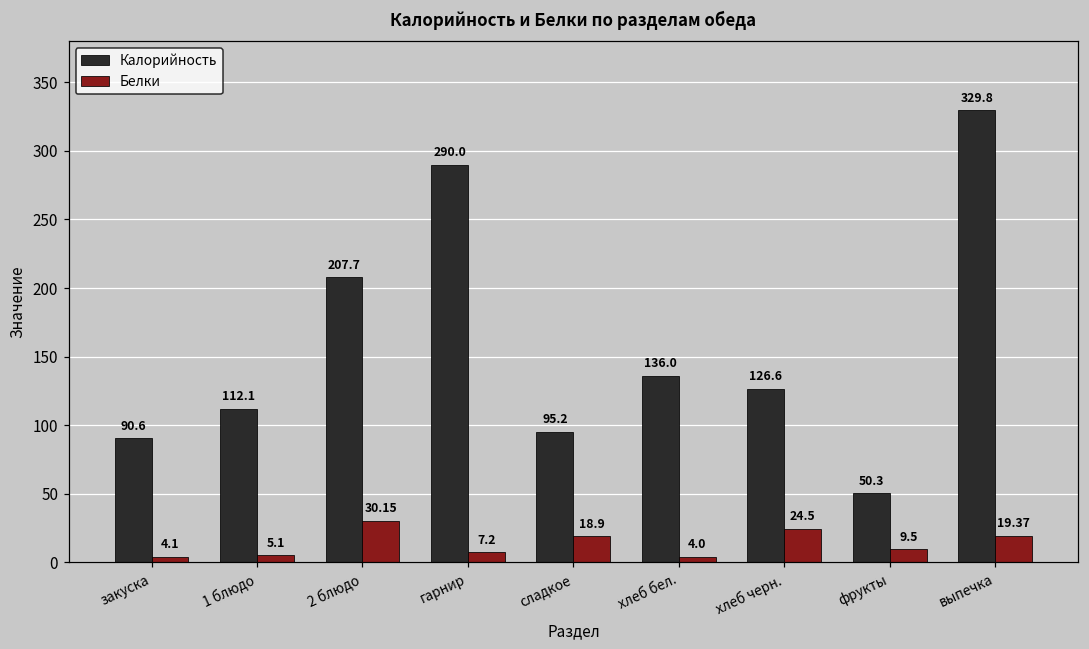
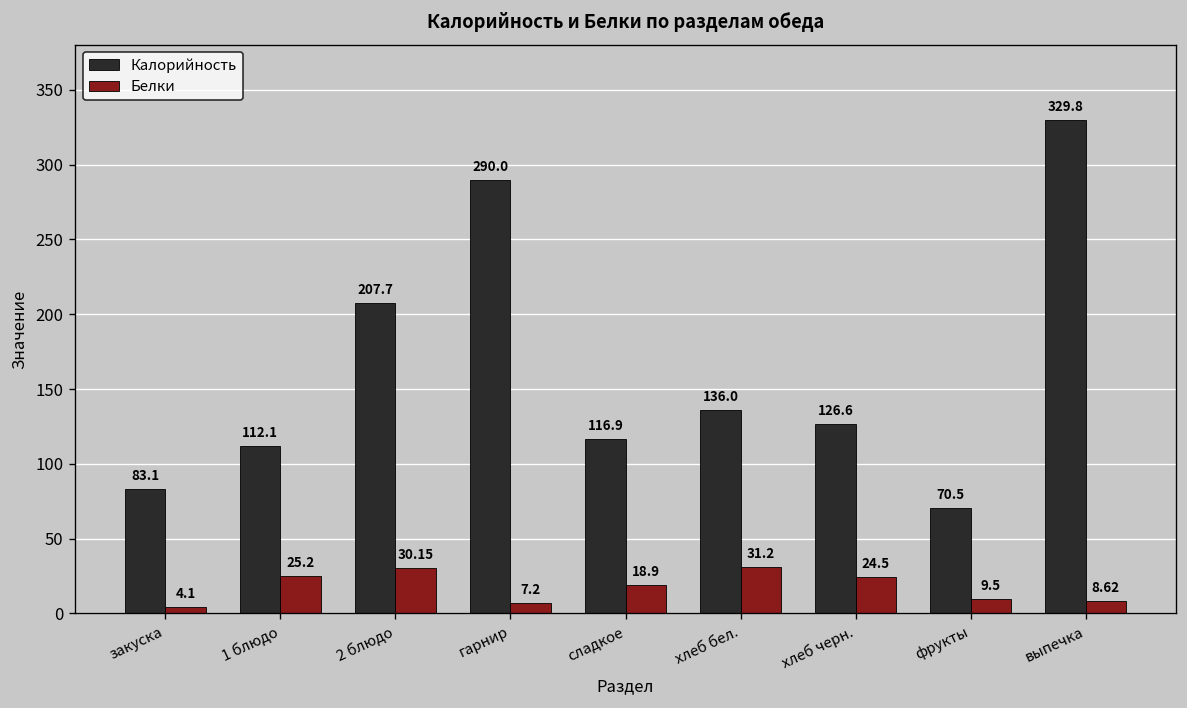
Калорийность, закуска: 90.6 -> 83.1
Белки, 1 блюдо: 5.1 -> 25.2
Калорийность, сладкое: 95.2 -> 116.9
Белки, хлеб бел.: 4.0 -> 31.2
Калорийность, фрукты: 50.3 -> 70.5
Белки, выпечка: 19.37 -> 8.62
